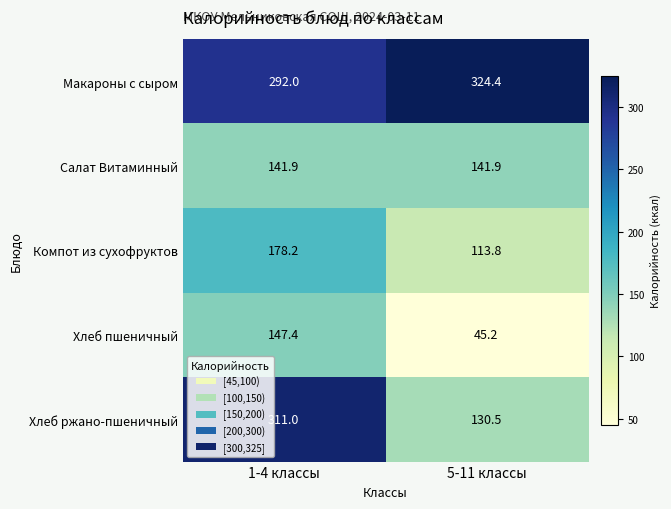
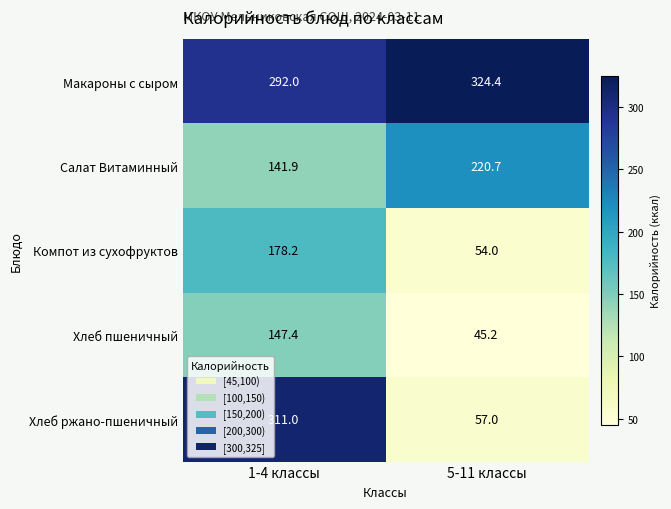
Салат Витаминный, 5-11 классы: 141.9 -> 220.7
Компот из сухофруктов, 5-11 классы: 113.8 -> 54.0
Хлеб ржано-пшеничный, 5-11 классы: 130.5 -> 57.0
